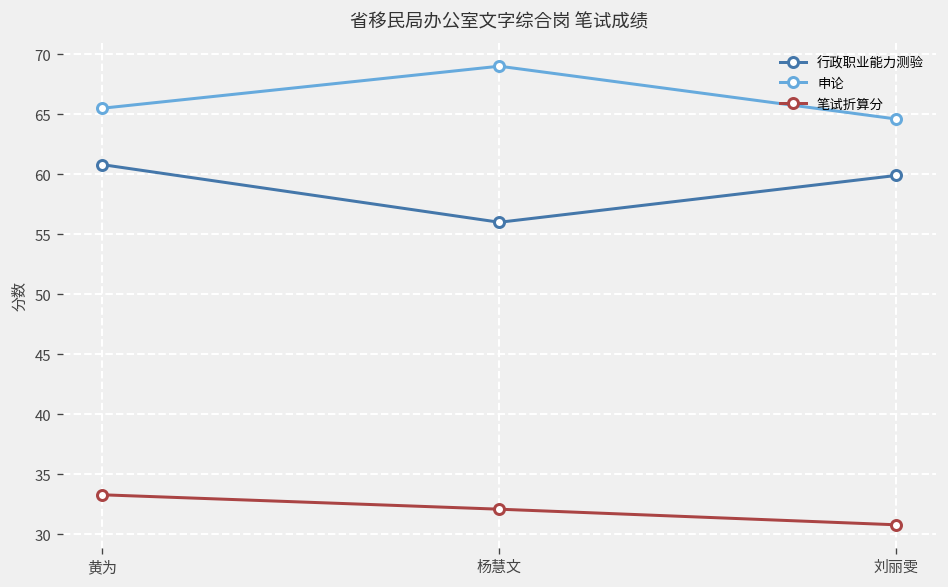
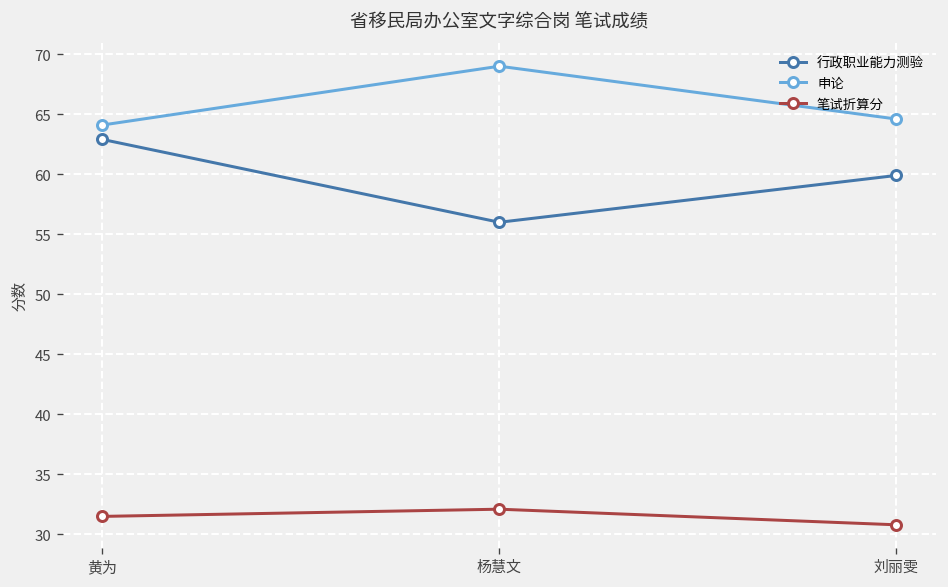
行政职业能力测验, 黄为: 60.8 -> 62.9
申论, 黄为: 65.5 -> 64.1
笔试折算分, 黄为: 33.3 -> 31.5
